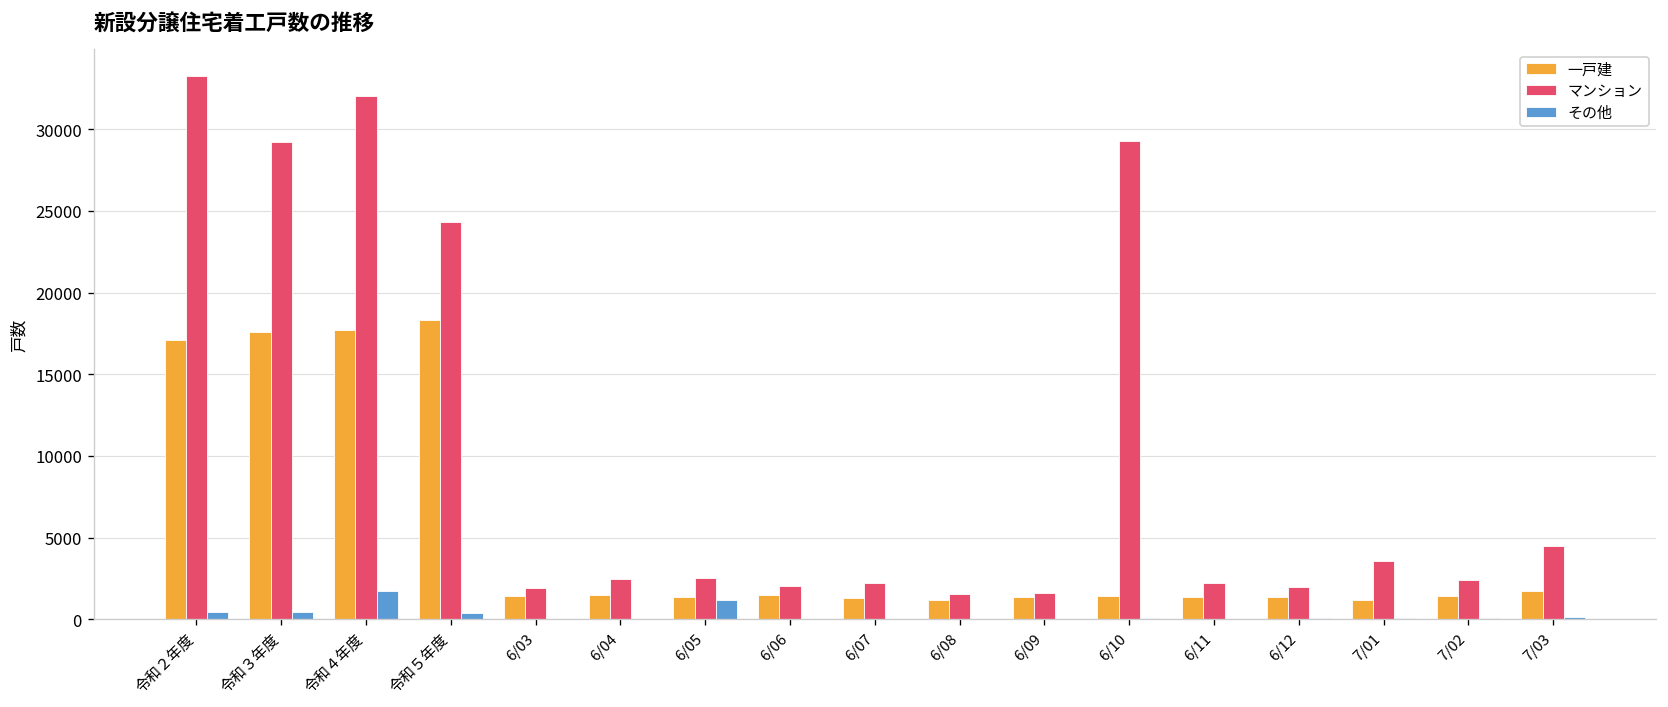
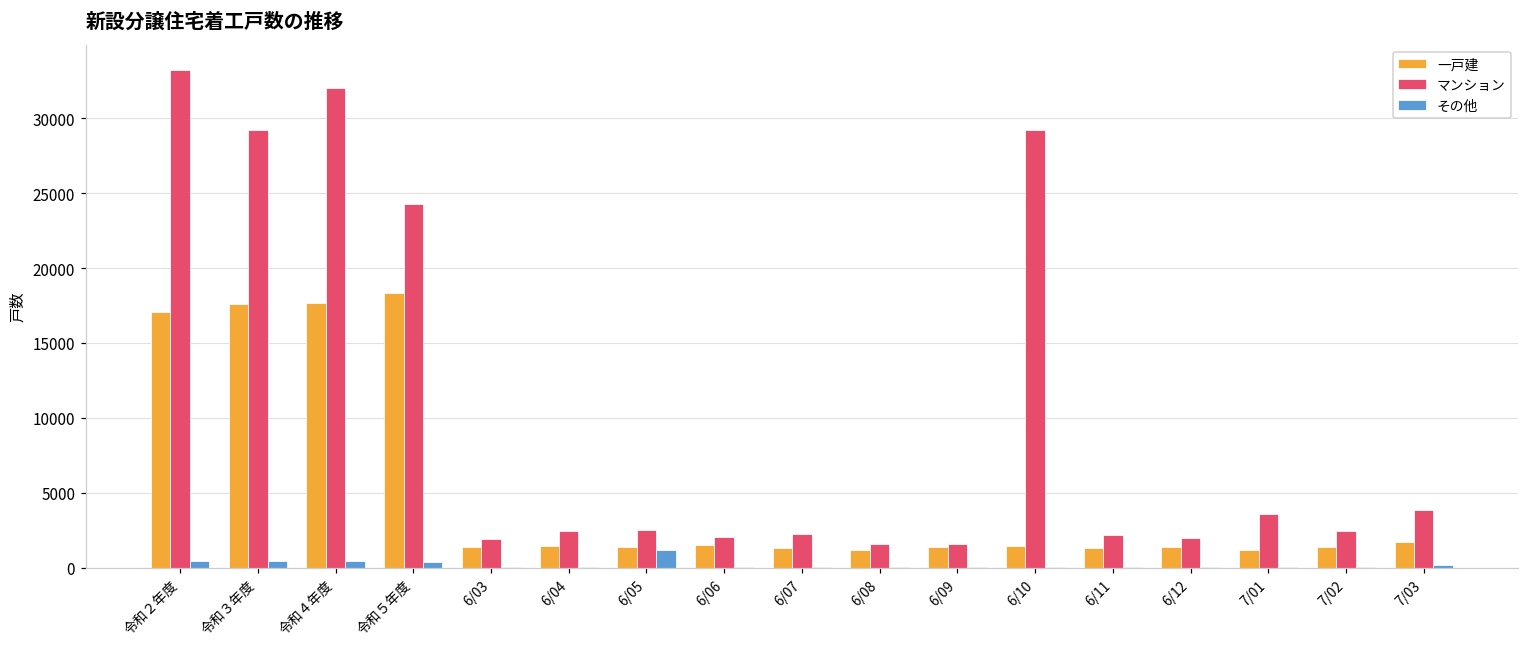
その他, 令和４年度: 1700 -> 500
マンション, 7/03: 4500 -> 3900
